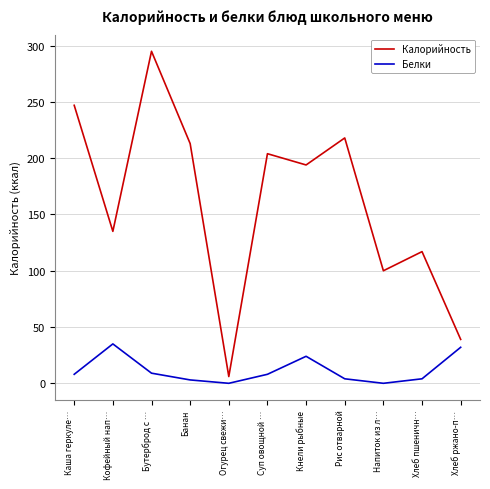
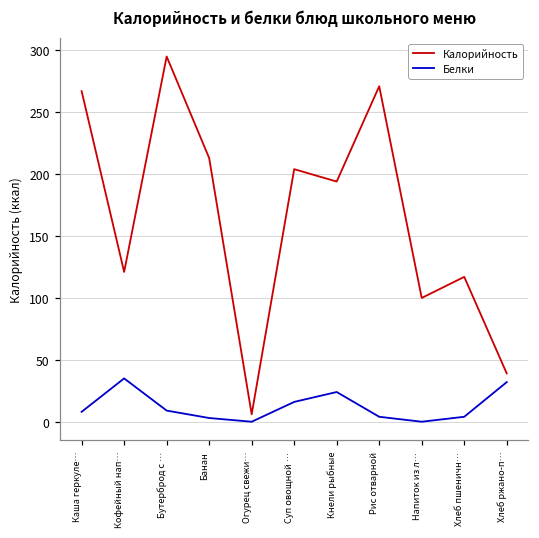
Калорийность, Каша геркуле…: 247 -> 267
Калорийность, Кофейный нап…: 135 -> 121
Белки, Суп овощной …: 8 -> 16
Калорийность, Рис отварной: 218 -> 271
